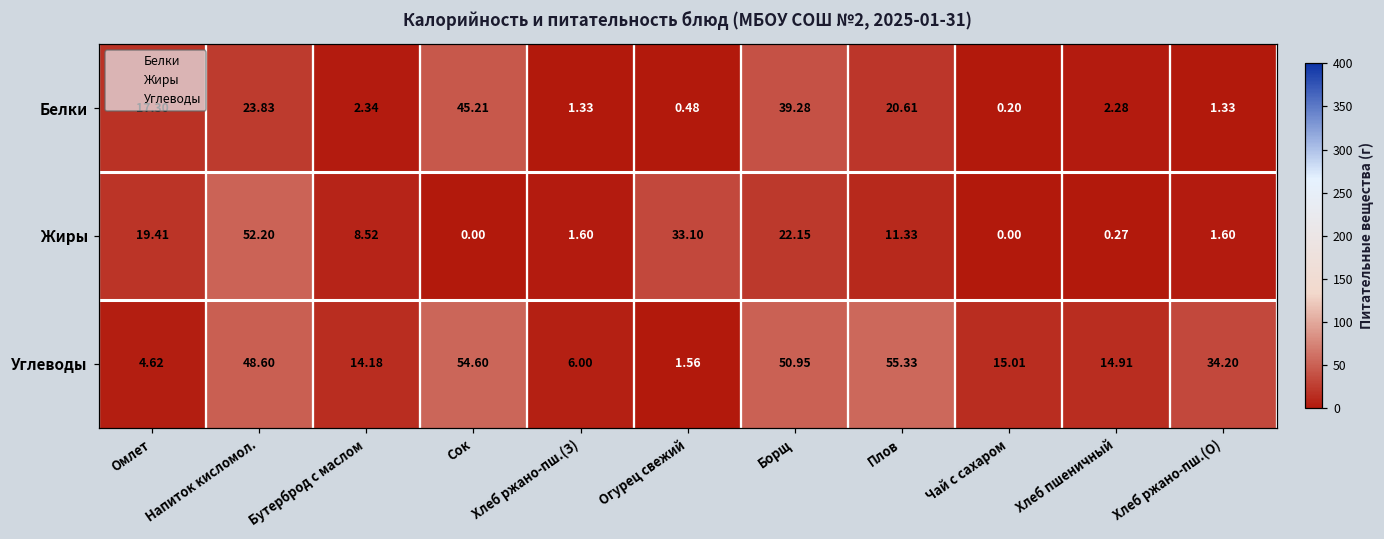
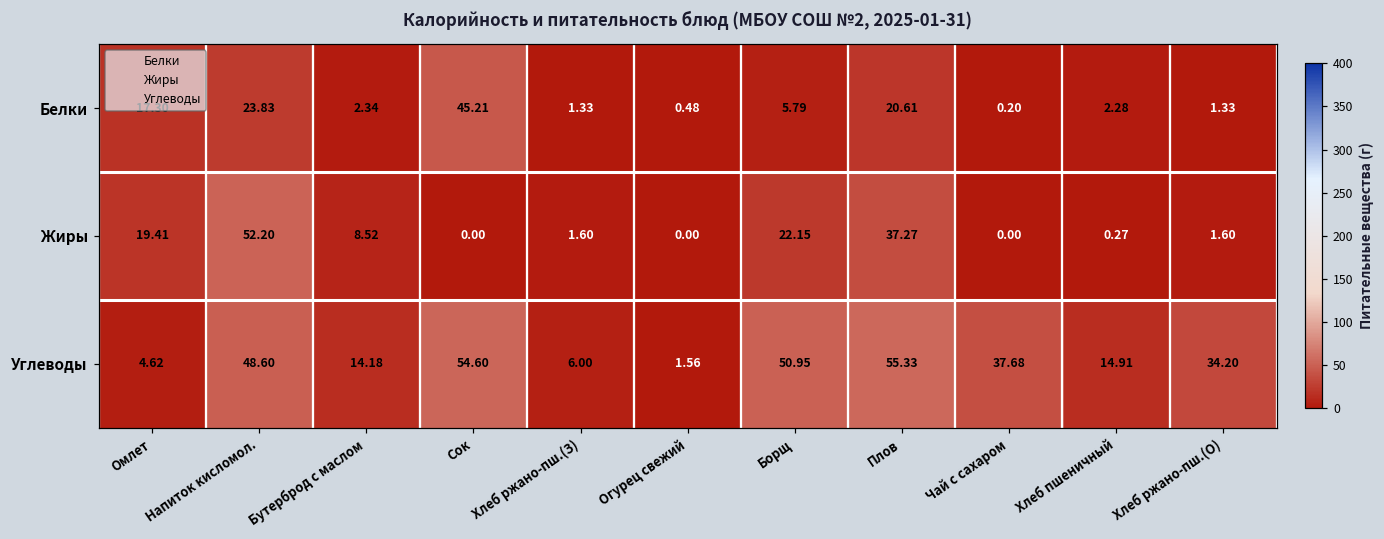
Белки, Борщ: 39.28 -> 5.79
Жиры, Огурец свежий: 33.10 -> 0.00
Жиры, Плов: 11.33 -> 37.27
Углеводы, Чай с сахаром: 15.01 -> 37.68
